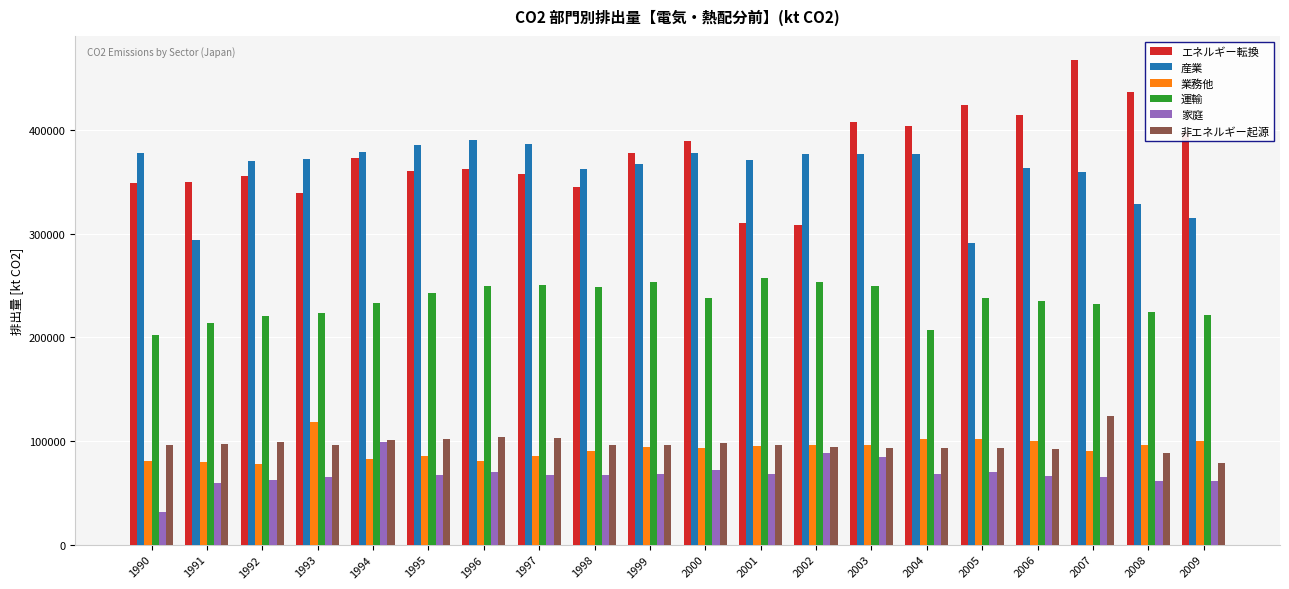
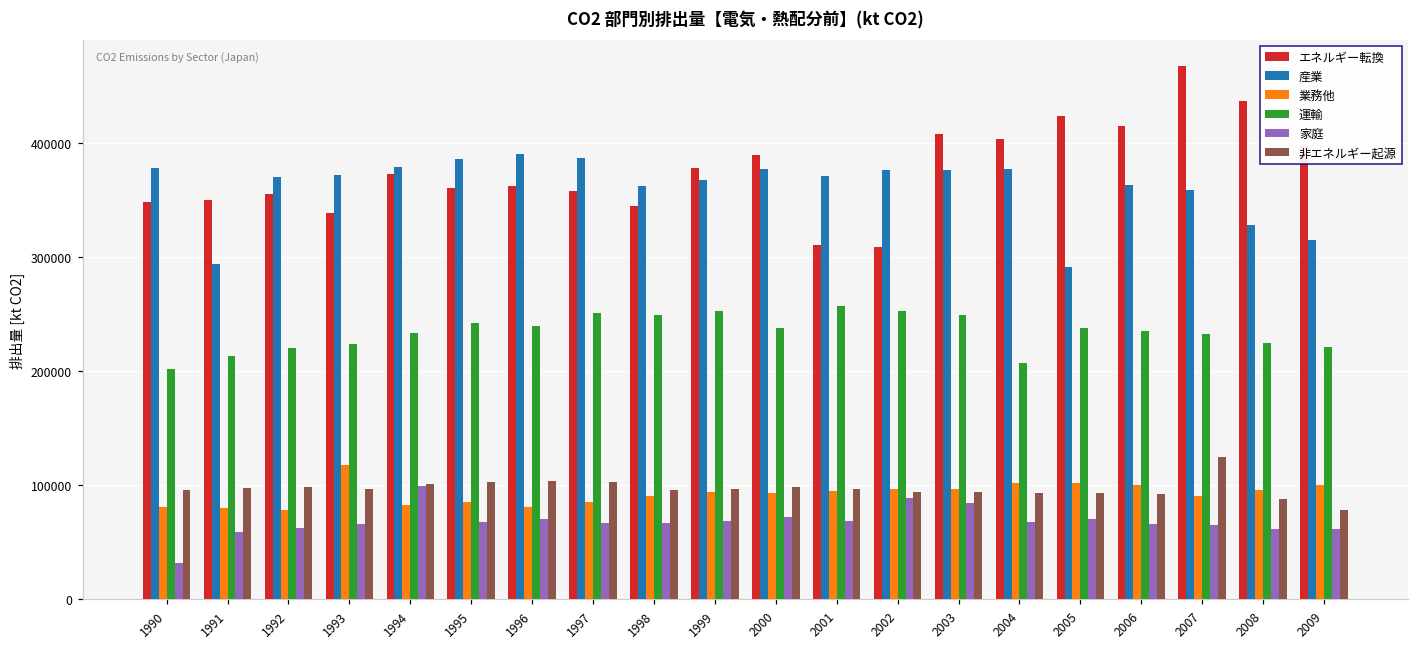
運輸, 1996: 249000 -> 239000
